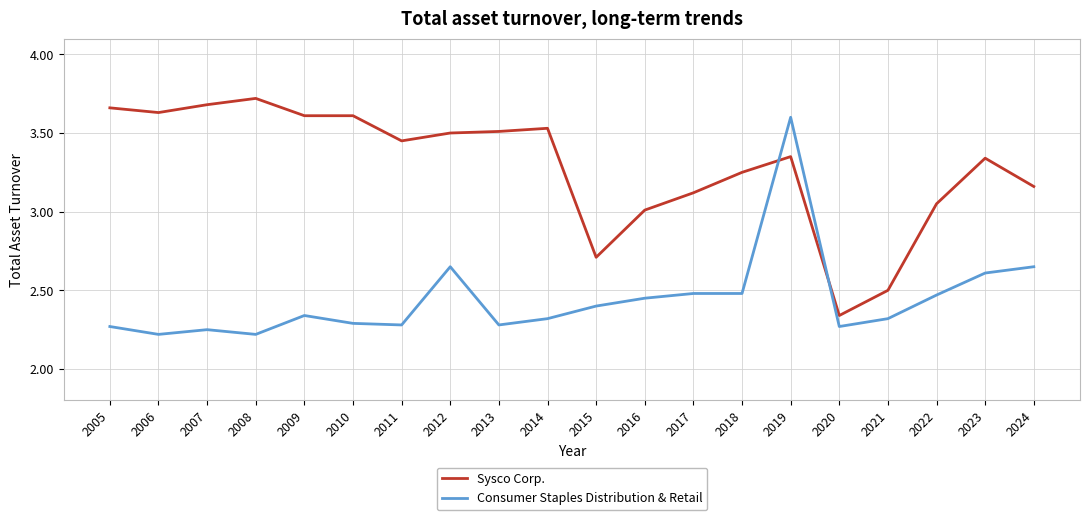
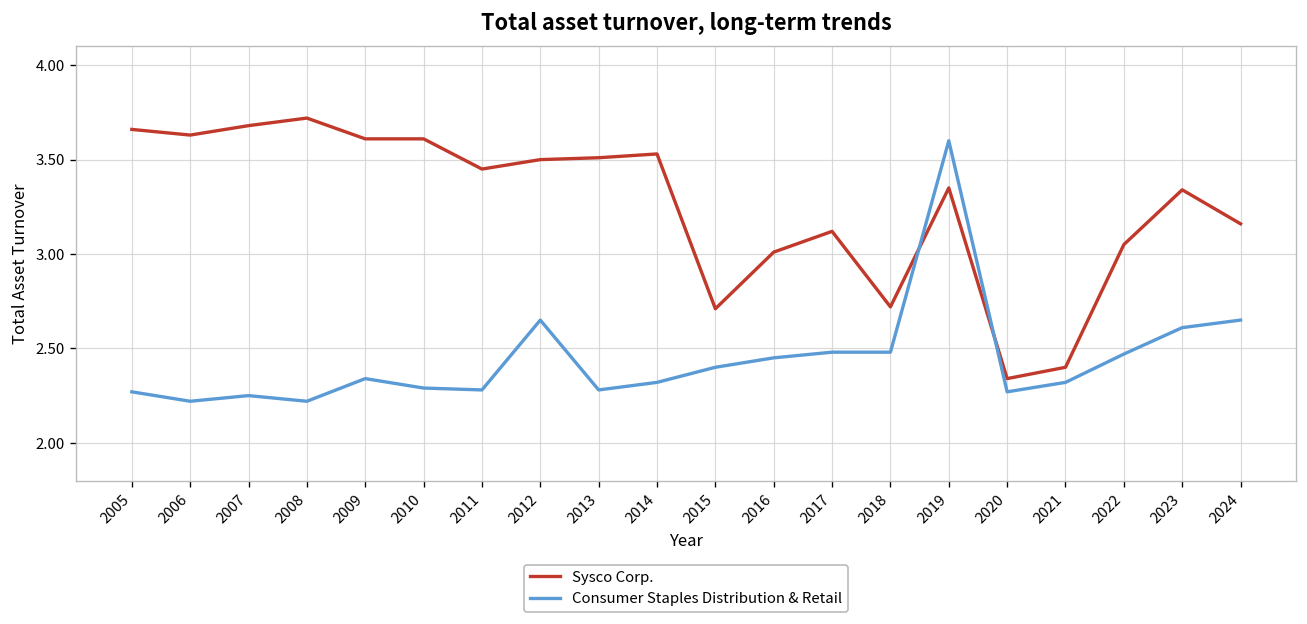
Sysco Corp., 2018: 3.25 -> 2.72
Sysco Corp., 2021: 2.5 -> 2.4
